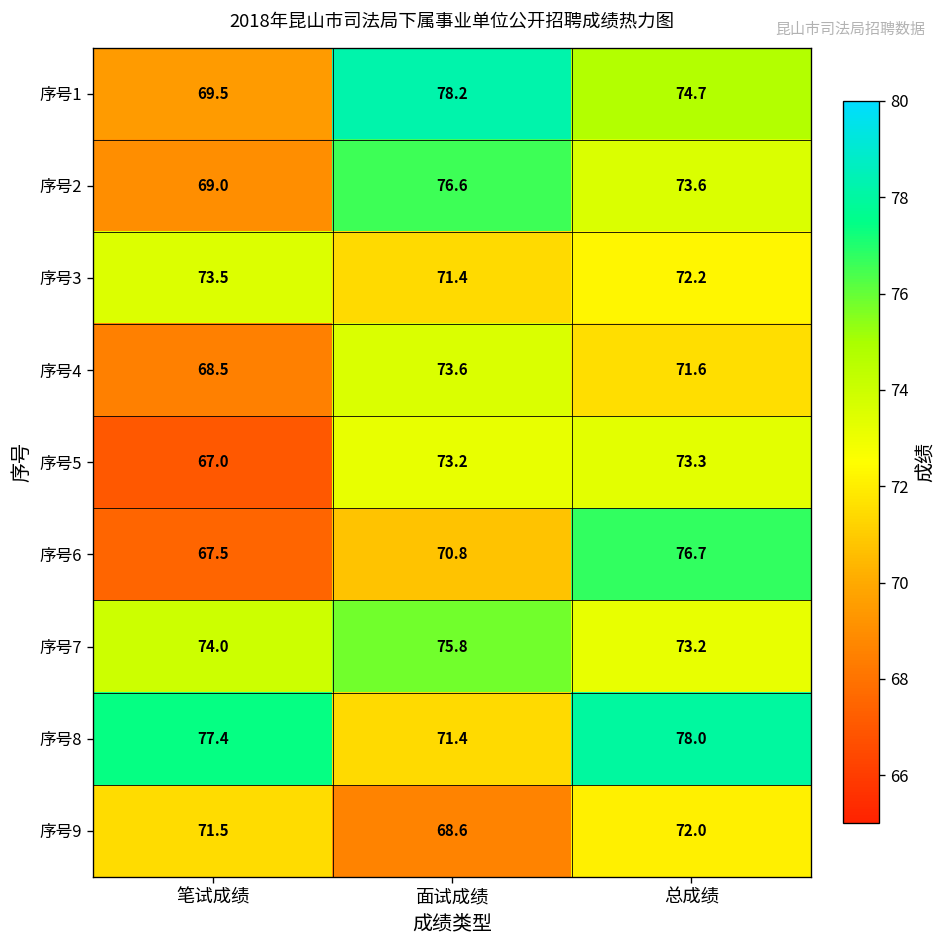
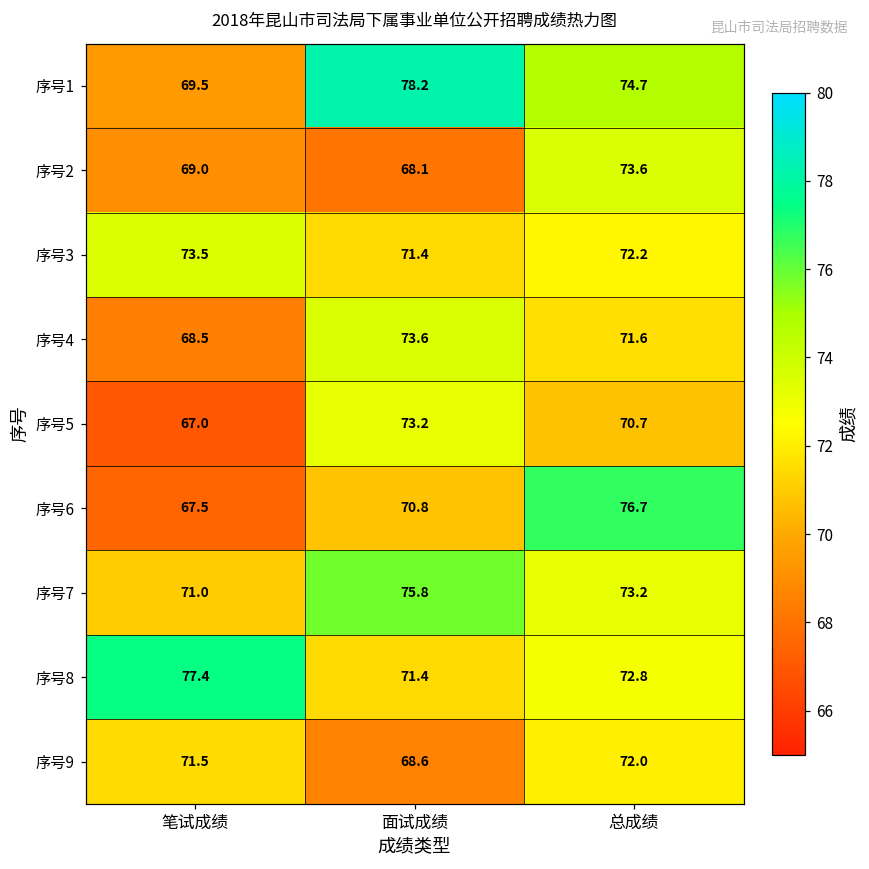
序号2, 面试成绩: 76.6 -> 68.1
序号5, 总成绩: 73.3 -> 70.7
序号7, 笔试成绩: 74.0 -> 71.0
序号8, 总成绩: 78.0 -> 72.8
